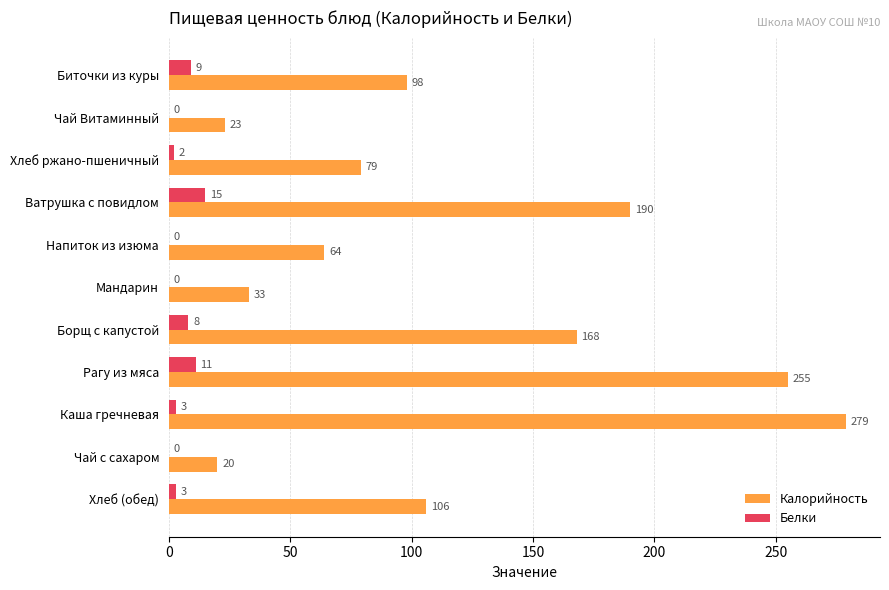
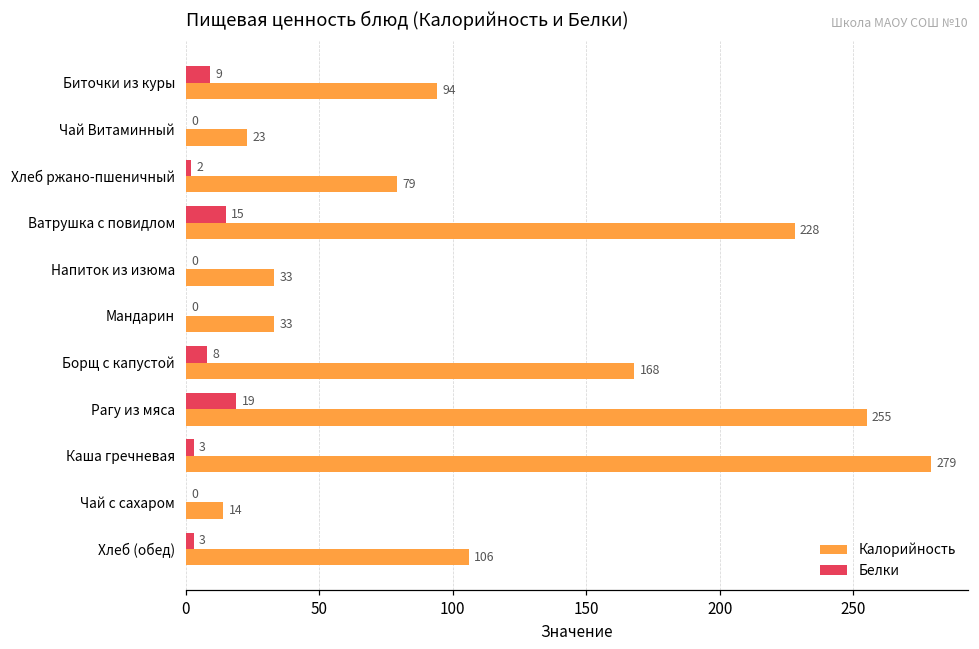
Калорийность, Биточки из куры: 98 -> 94
Калорийность, Ватрушка с повидлом: 190 -> 228
Калорийность, Напиток из изюма: 64 -> 33
Белки, Рагу из мяса: 11 -> 19
Калорийность, Чай с сахаром: 20 -> 14
